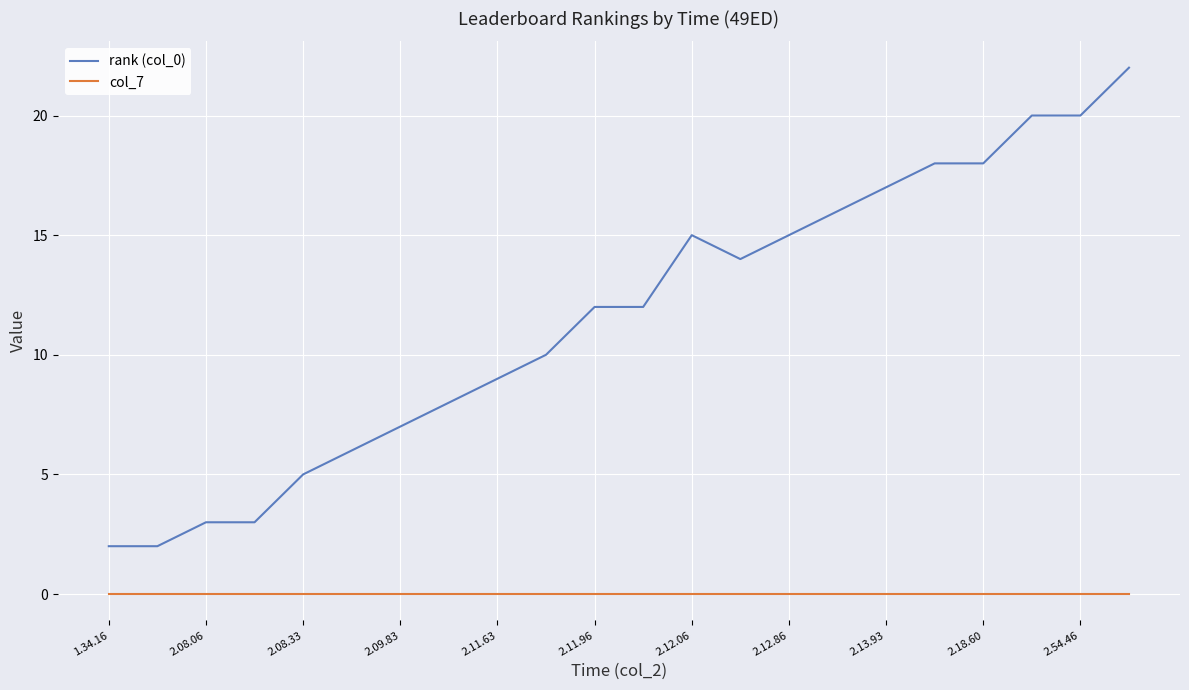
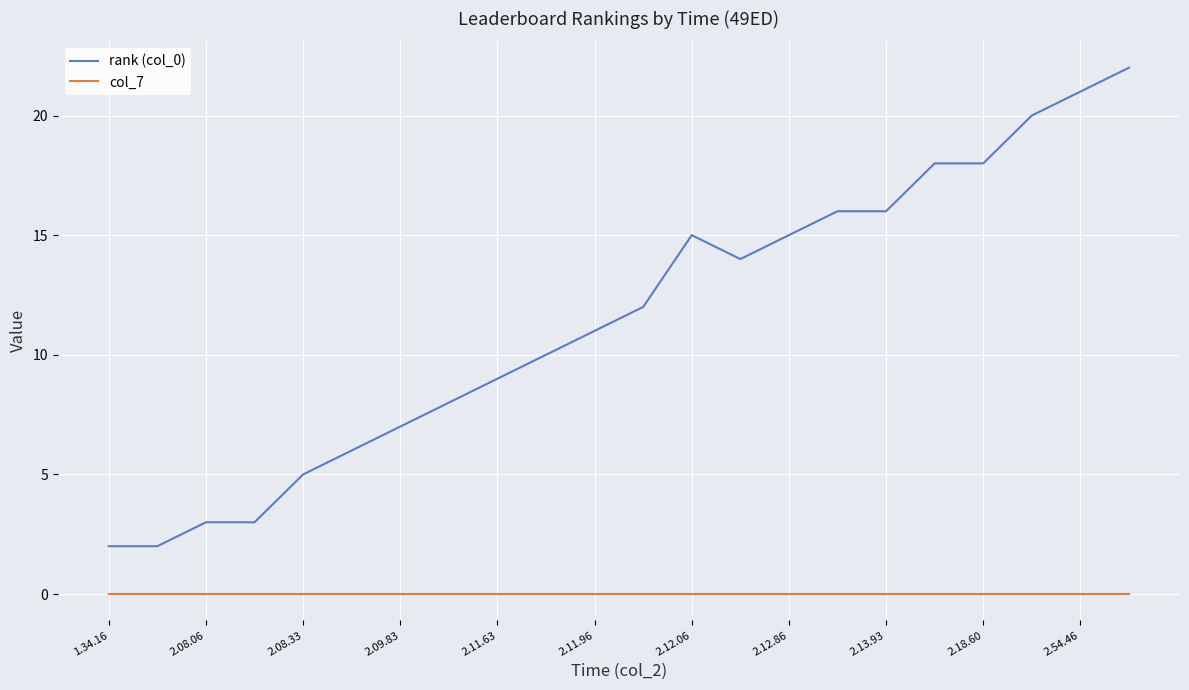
rank (col_0), 2.11.96: 12 -> 11
rank (col_0), 2.13.93: 17 -> 16
rank (col_0), 2.54.46: 20 -> 21
